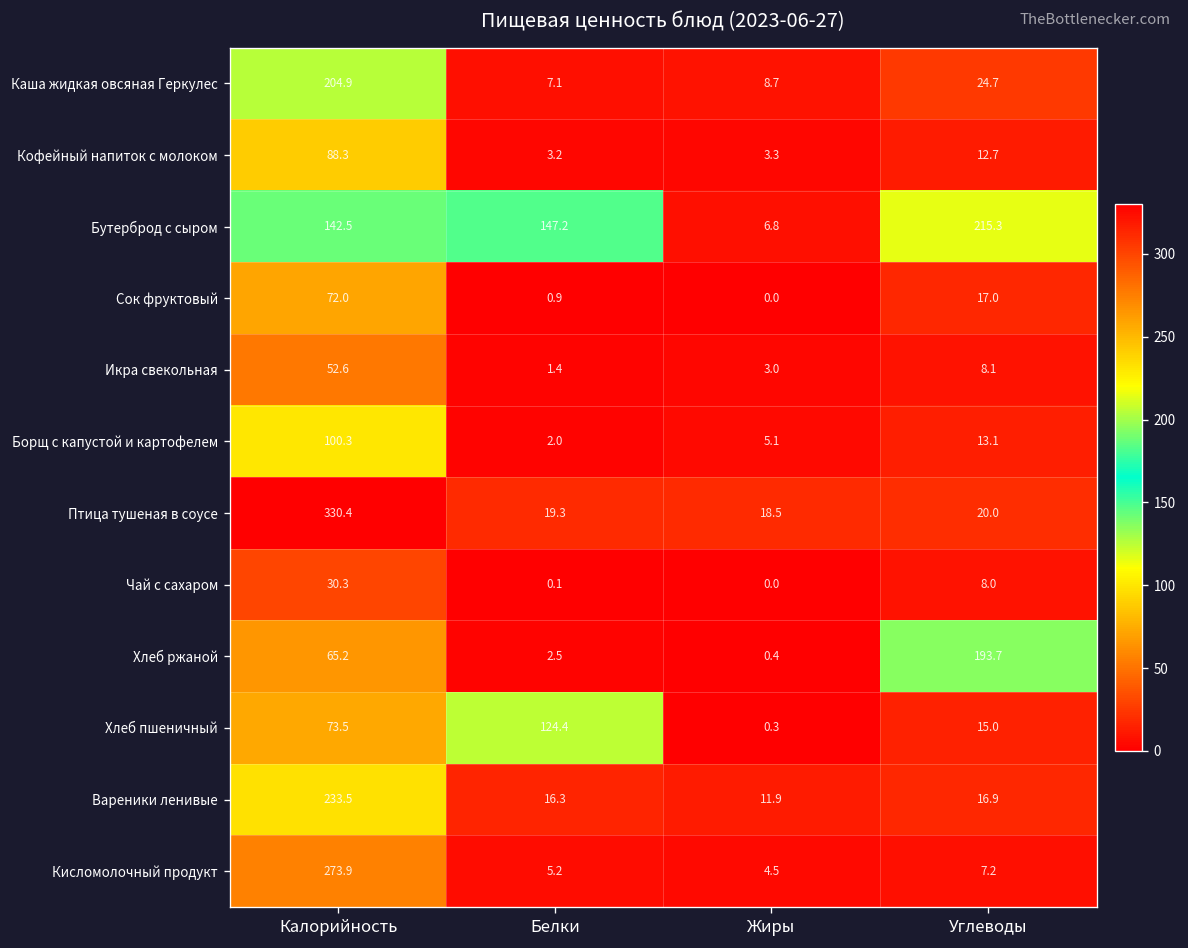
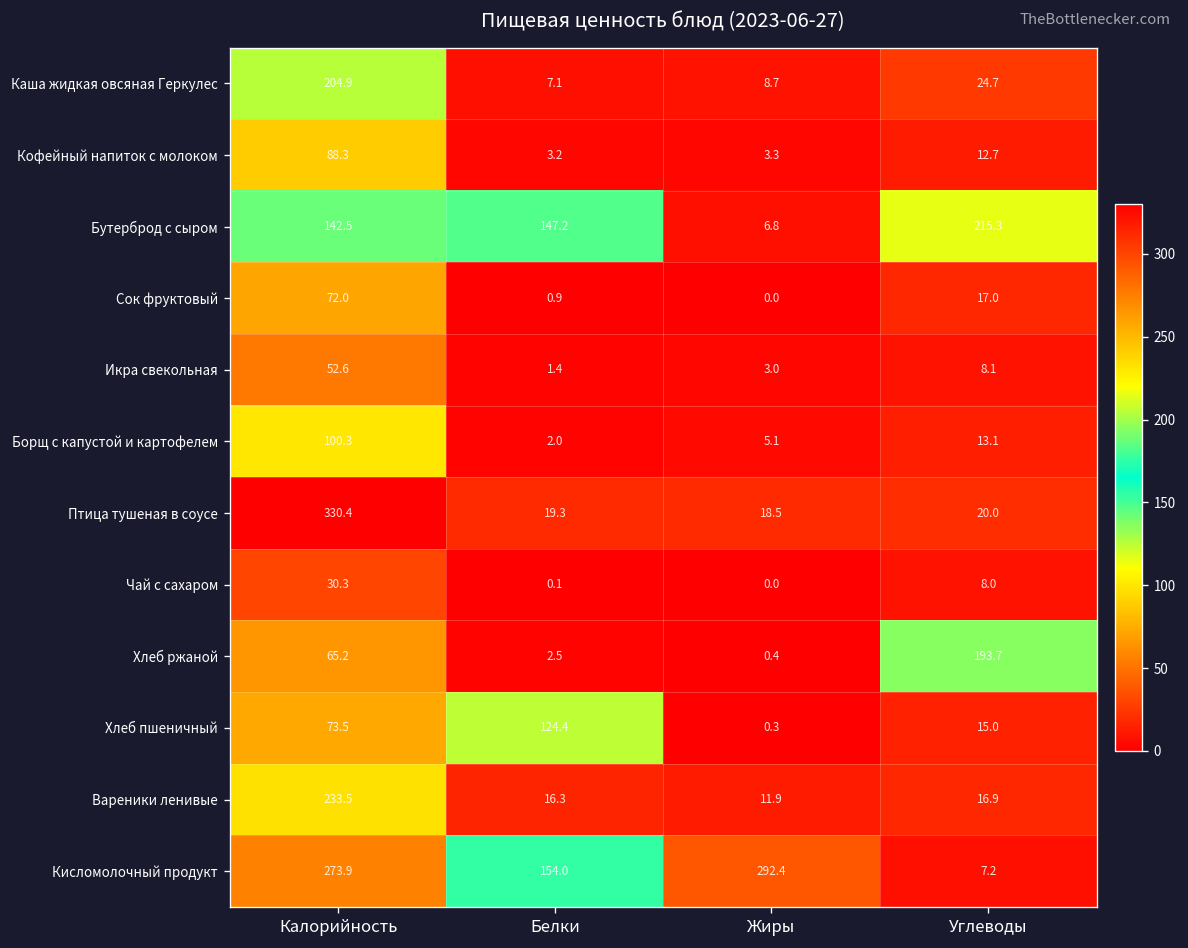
Кисломолочный продукт, Белки: 5.2 -> 154.0
Кисломолочный продукт, Жиры: 4.5 -> 292.4
